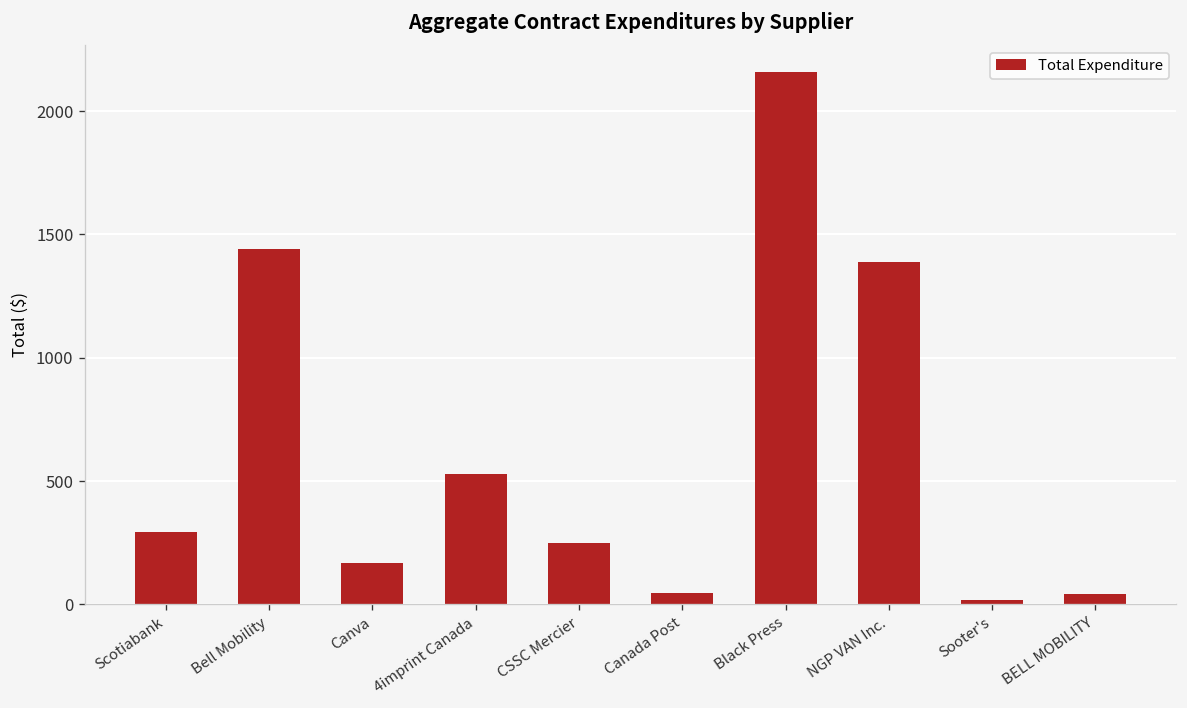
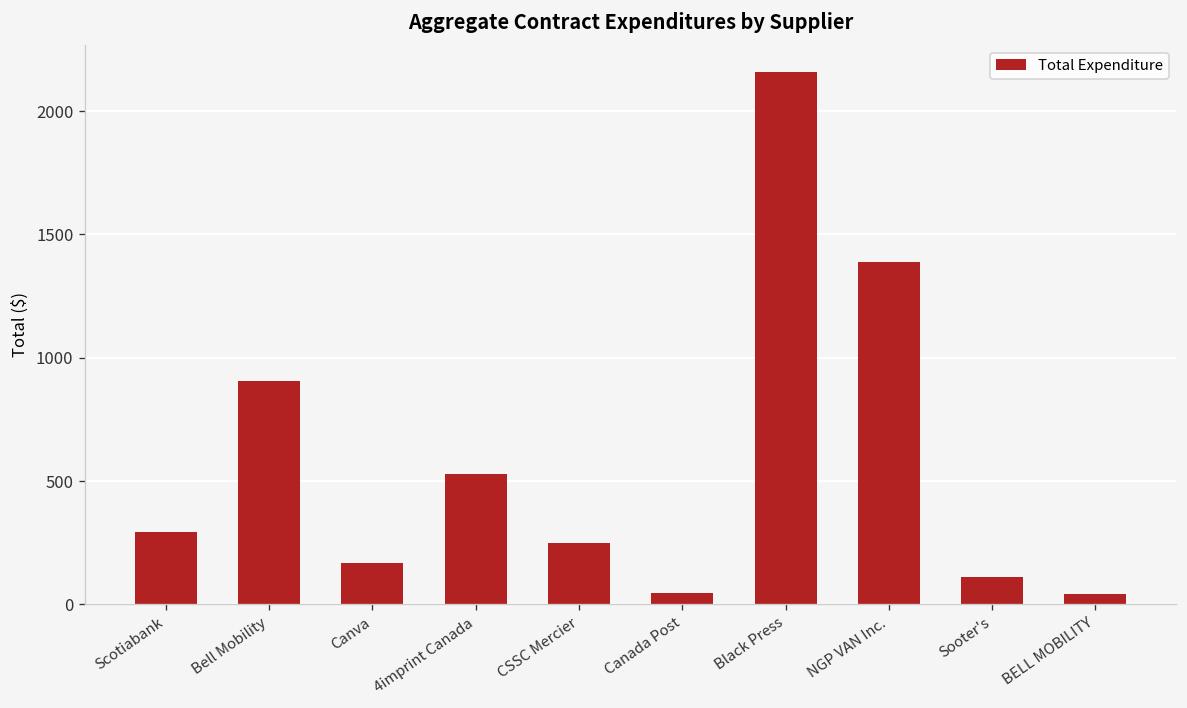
Bell Mobility: 1440 -> 900
Sooter's: 20 -> 110
